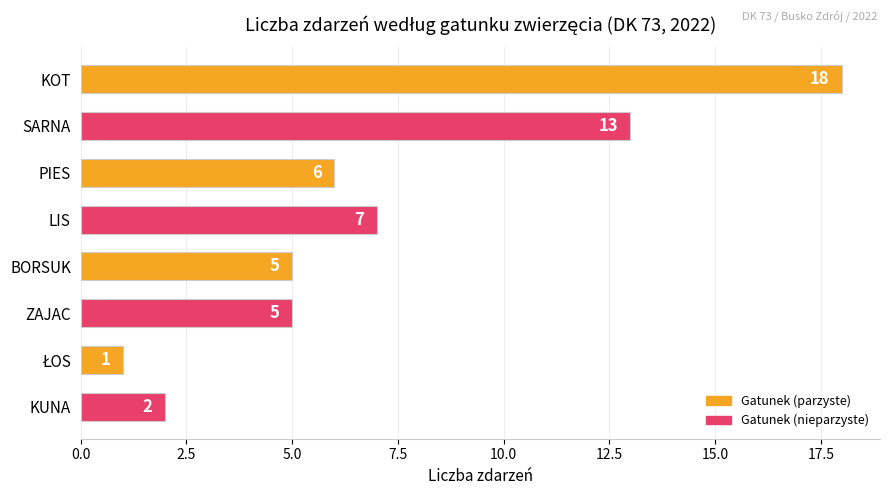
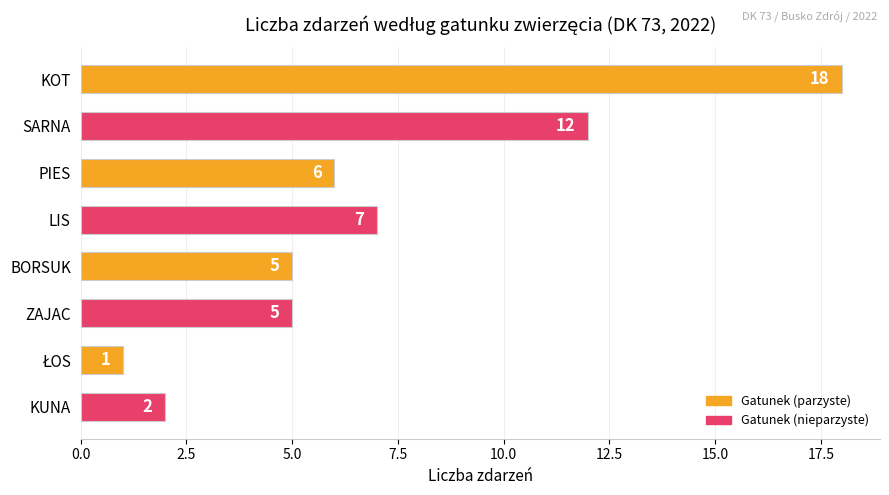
SARNA: 13 -> 12
